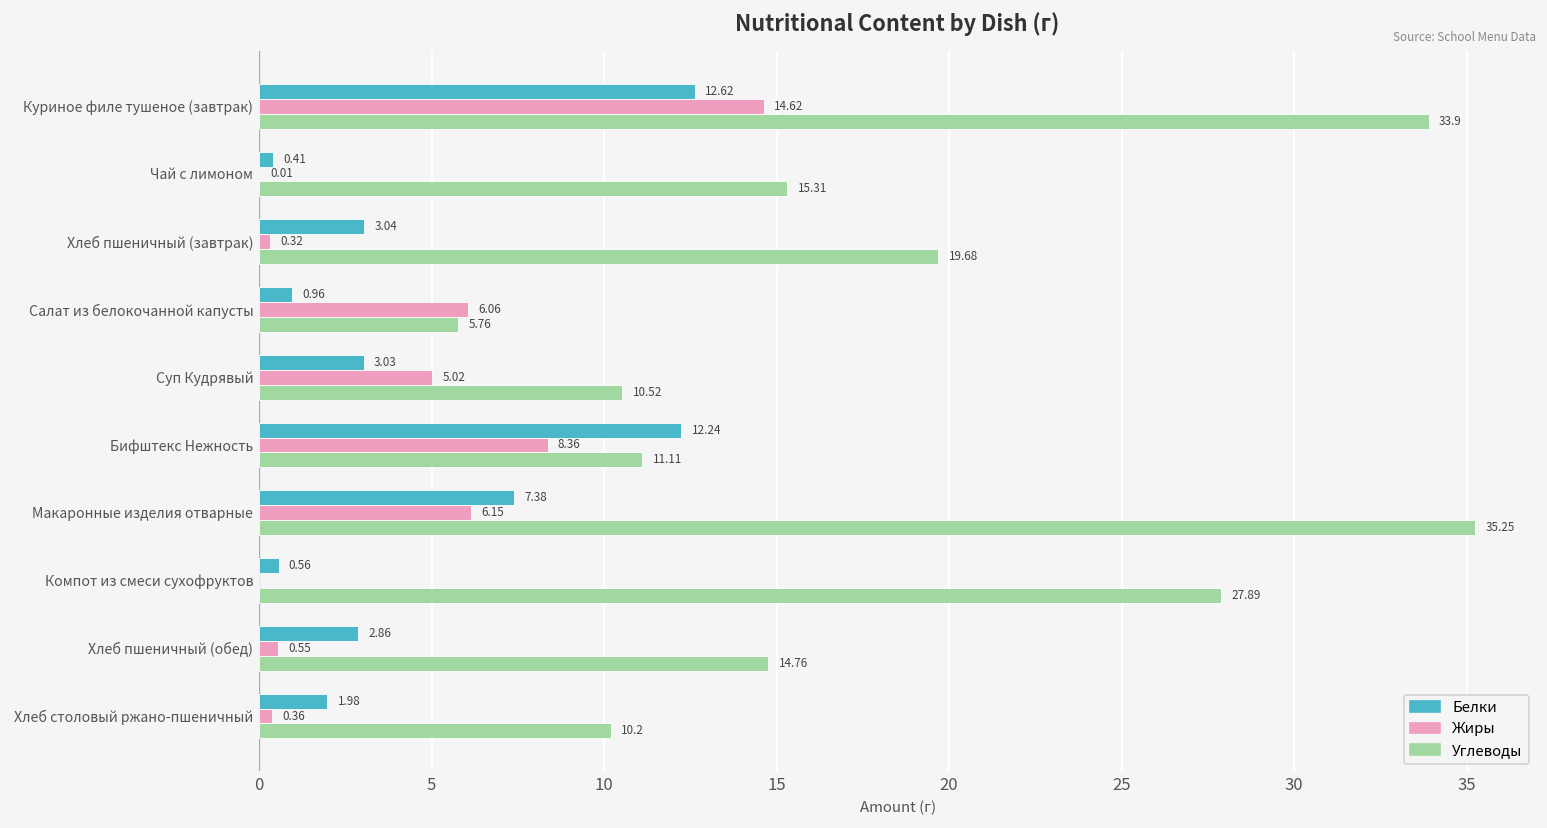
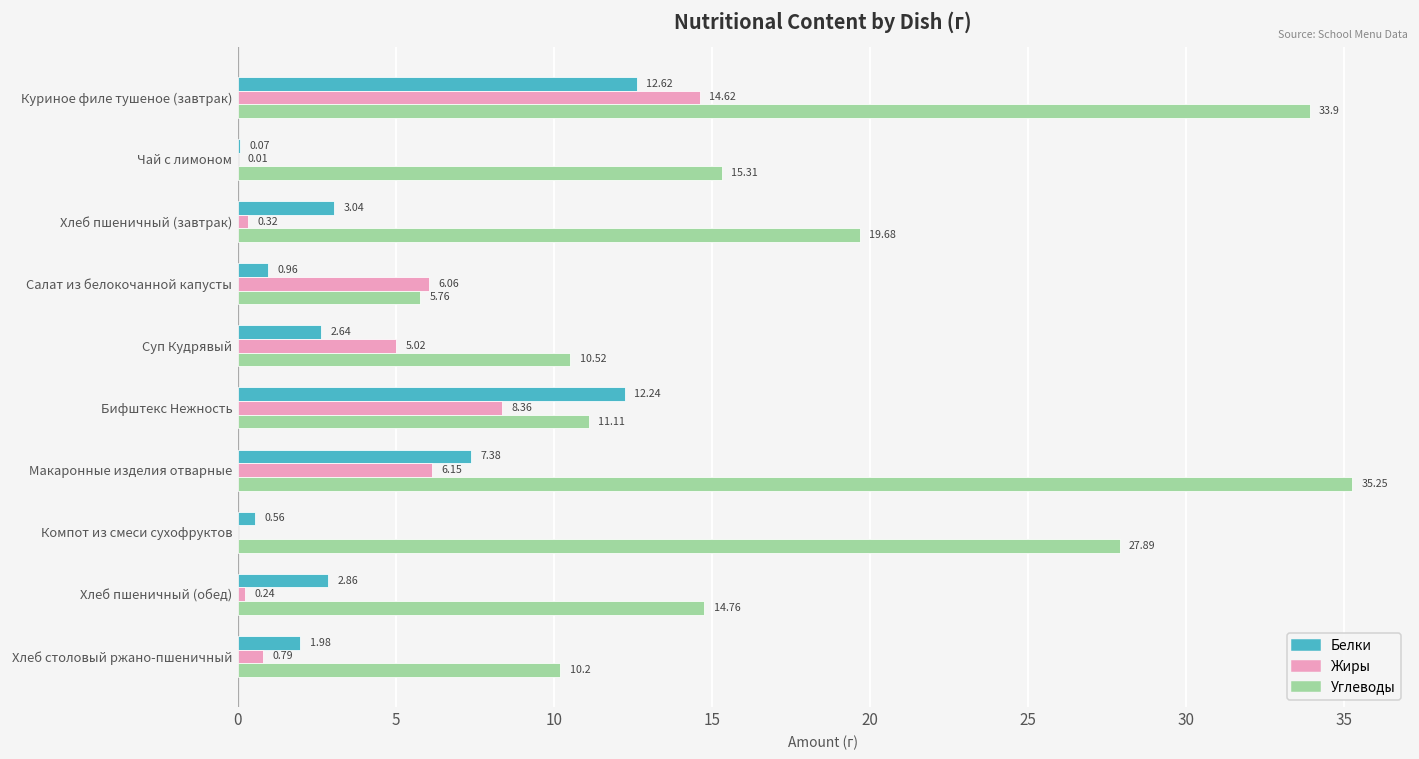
Белки, Чай с лимоном: 0.41 -> 0.07
Белки, Суп Кудрявый: 3.03 -> 2.64
Жиры, Хлеб пшеничный (обед): 0.55 -> 0.24
Жиры, Хлеб столовый ржано-пшеничный: 0.36 -> 0.79
